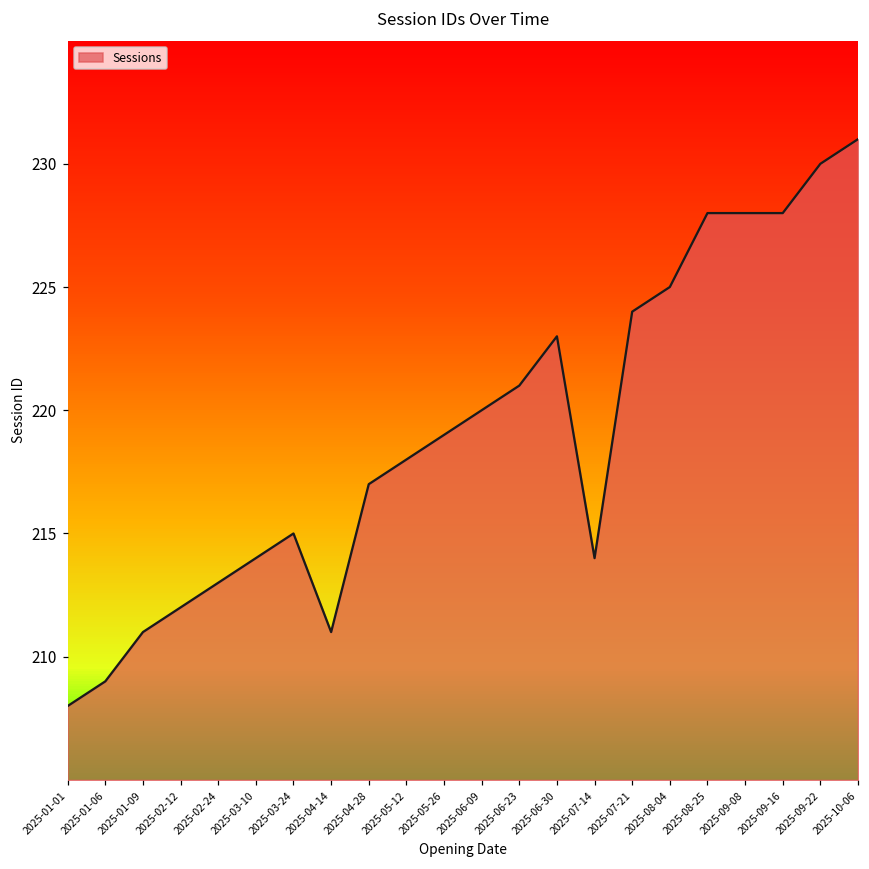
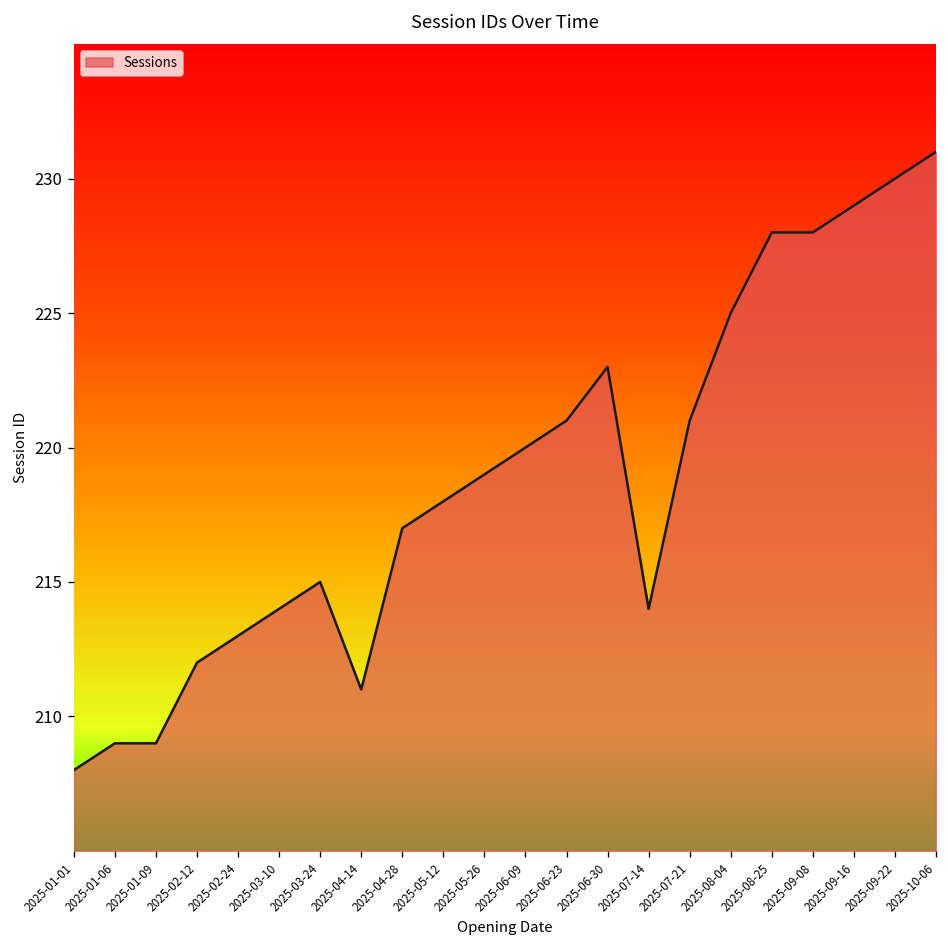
2025-01-09: 211 -> 209
2025-07-21: 224 -> 221
2025-09-16: 228 -> 229
